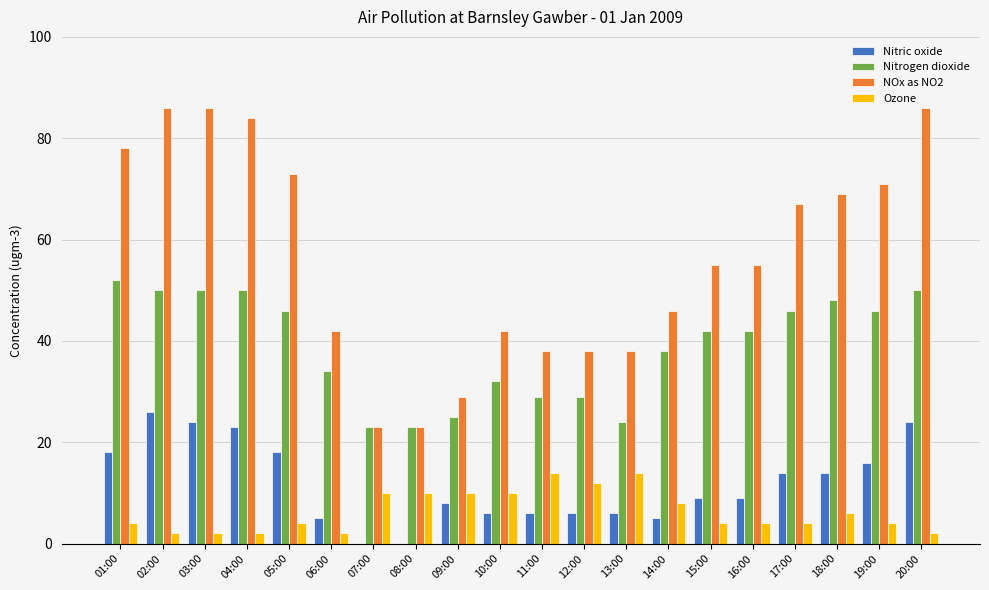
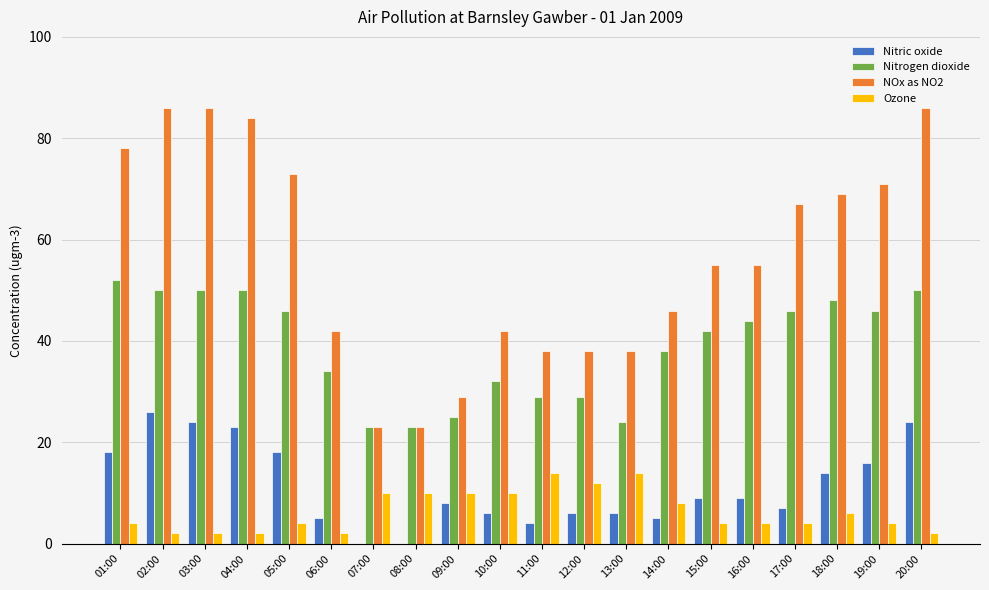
Nitric oxide, 11:00: 6 -> 4
Nitrogen dioxide, 16:00: 42 -> 44
Nitric oxide, 17:00: 14 -> 7
